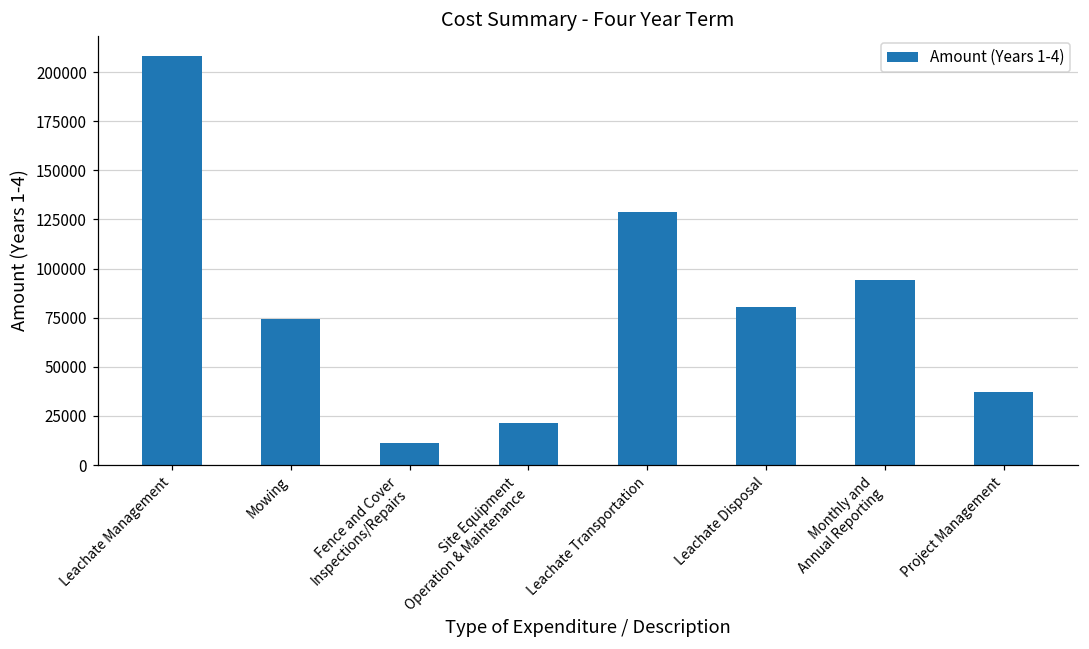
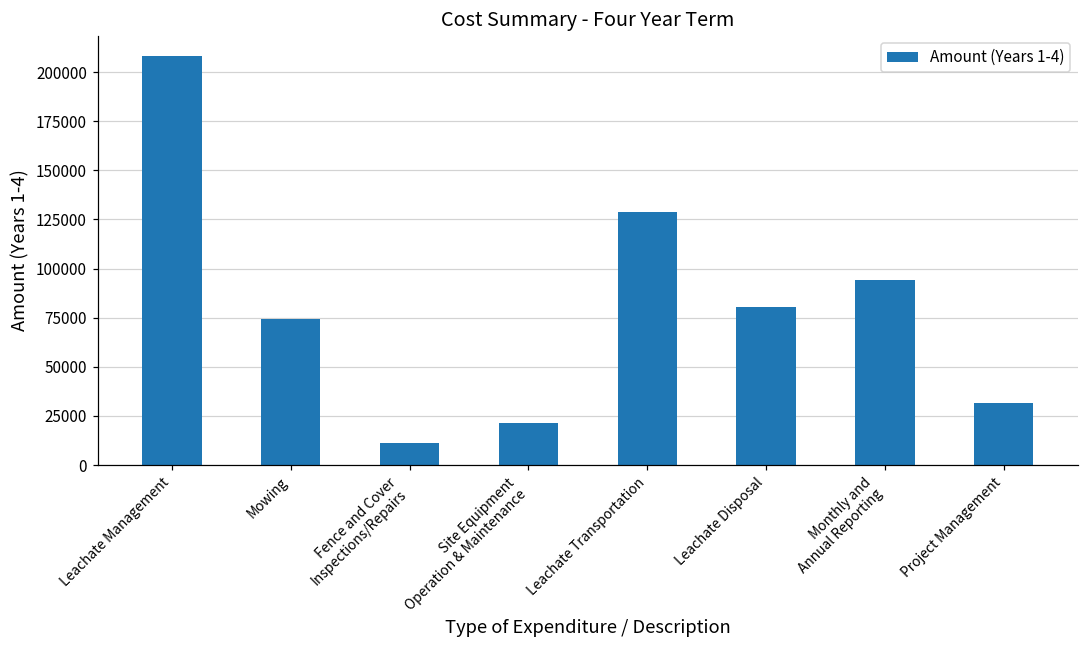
Project Management: 37000 -> 32000
